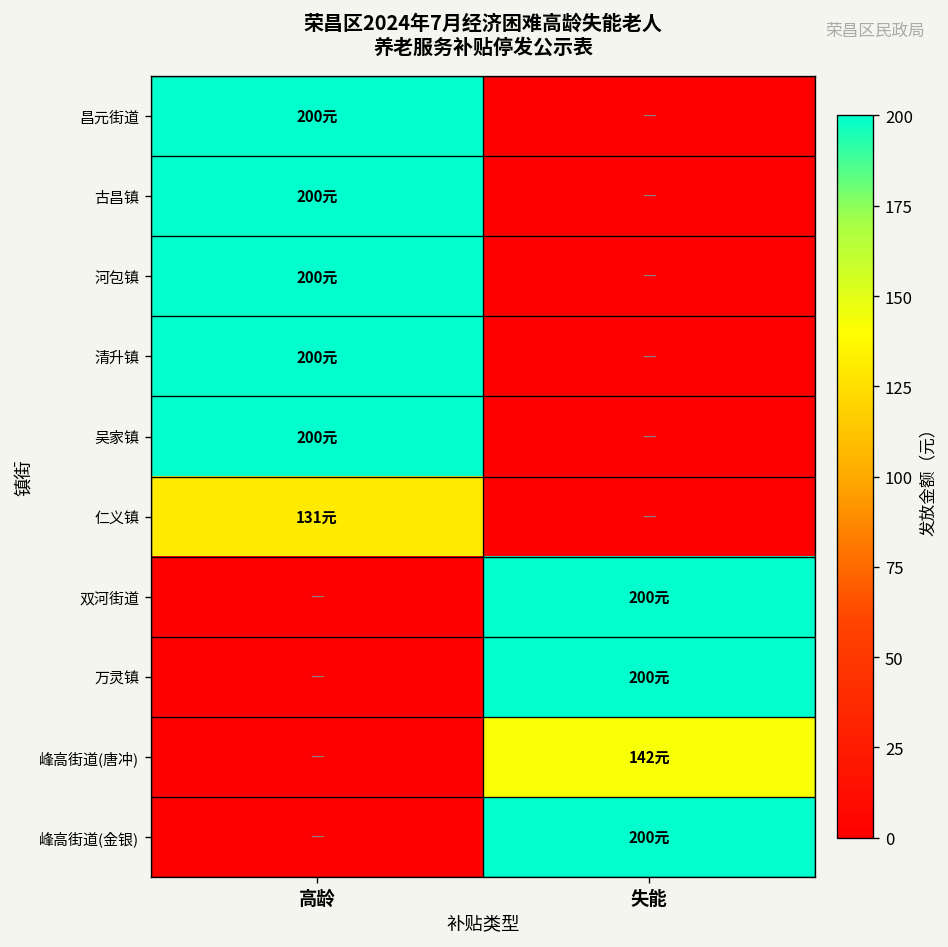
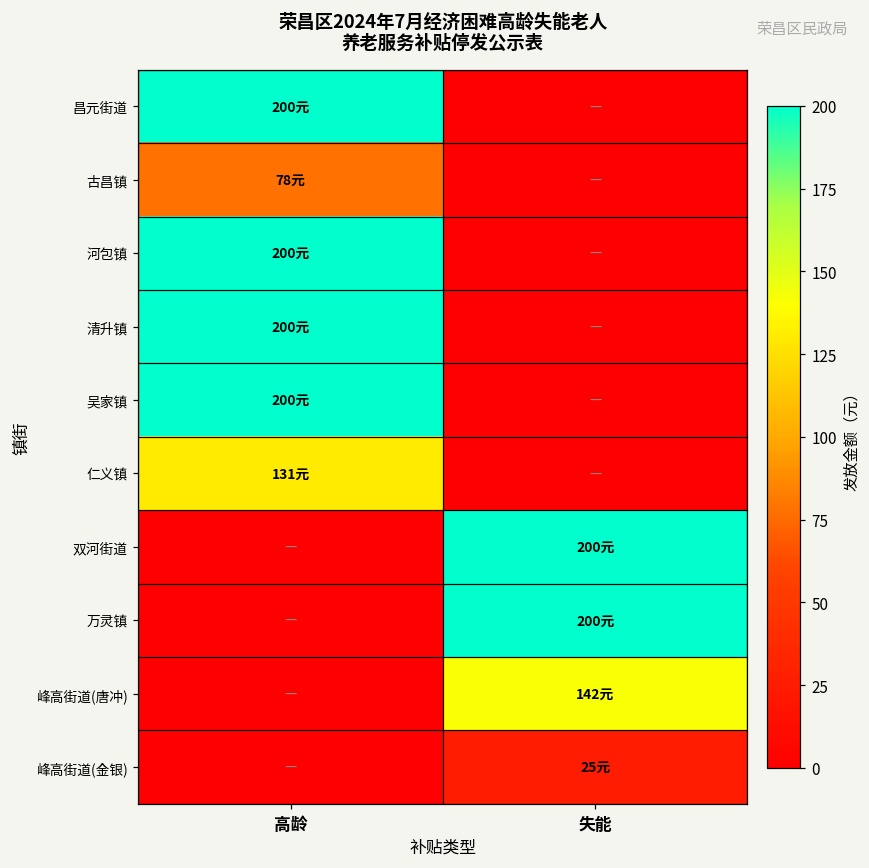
古昌镇, 高龄: 200元 -> 78元
峰高街道(金银), 失能: 200元 -> 25元
